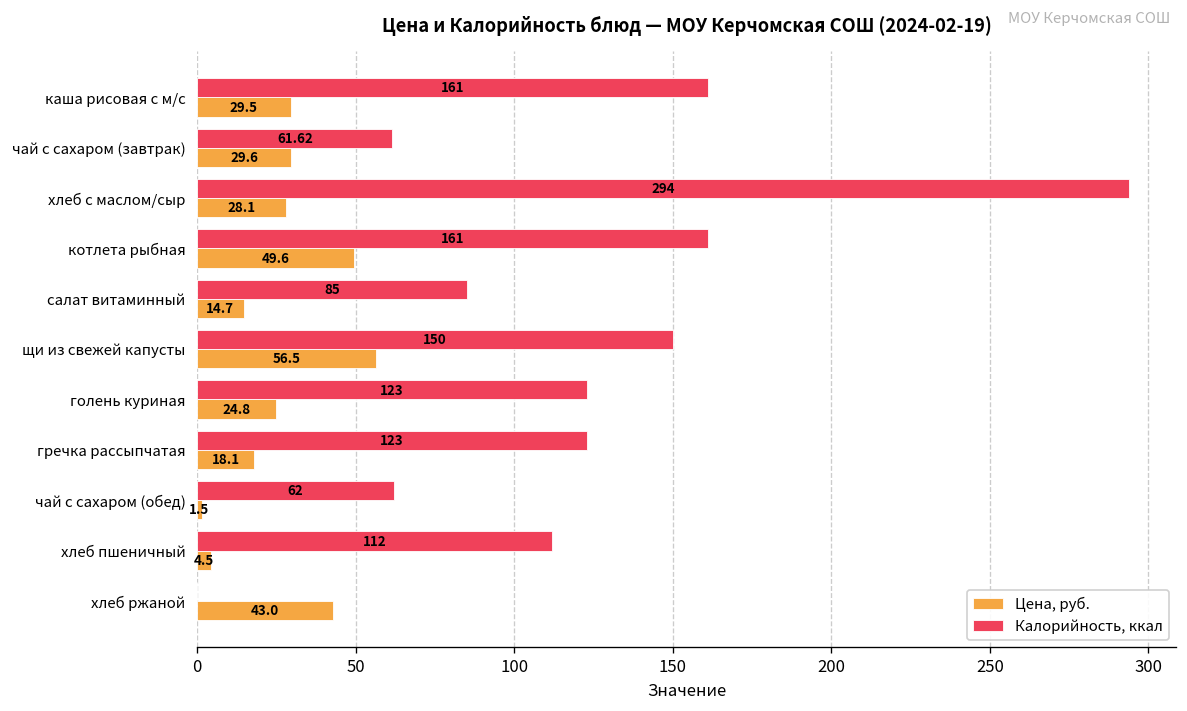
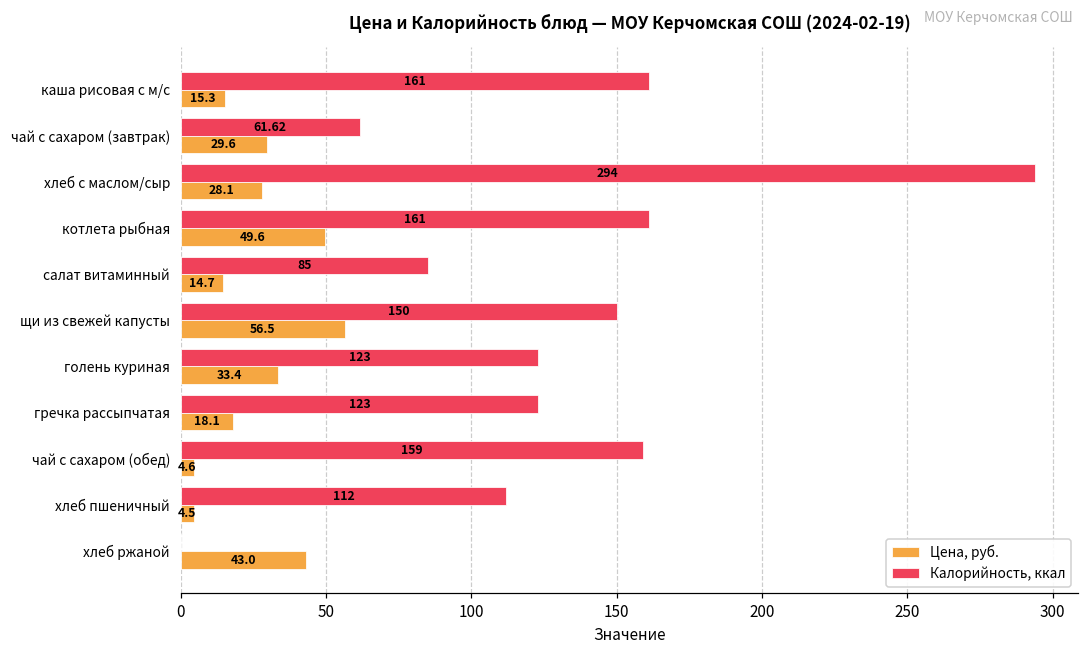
Цена, руб., каша рисовая с м/с: 29.5 -> 15.3
Цена, руб., голень куриная: 24.8 -> 33.4
Калорийность, ккал, чай с сахаром (обед): 62 -> 159
Цена, руб., чай с сахаром (обед): 1.5 -> 4.6
